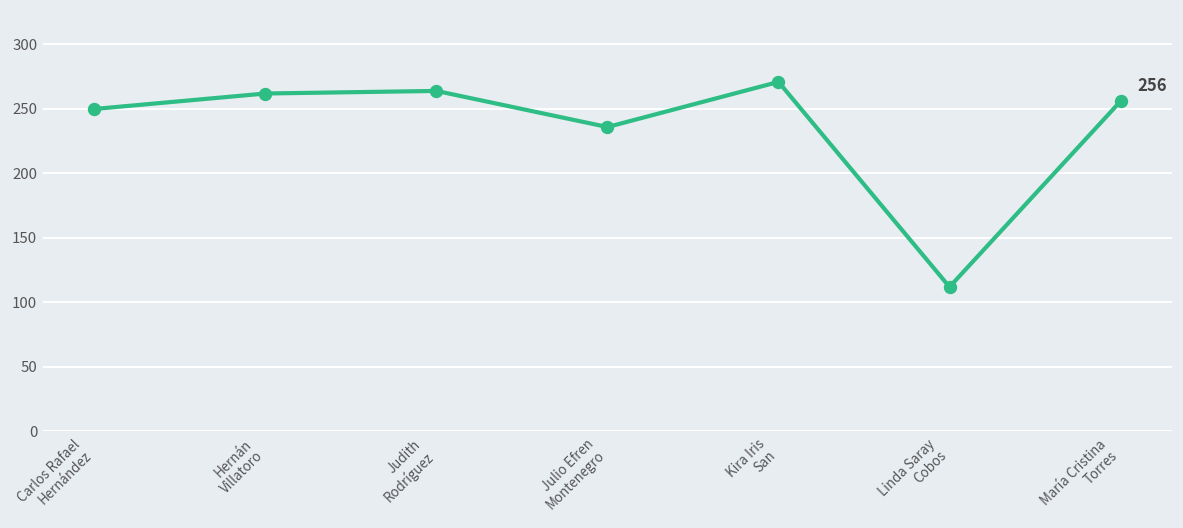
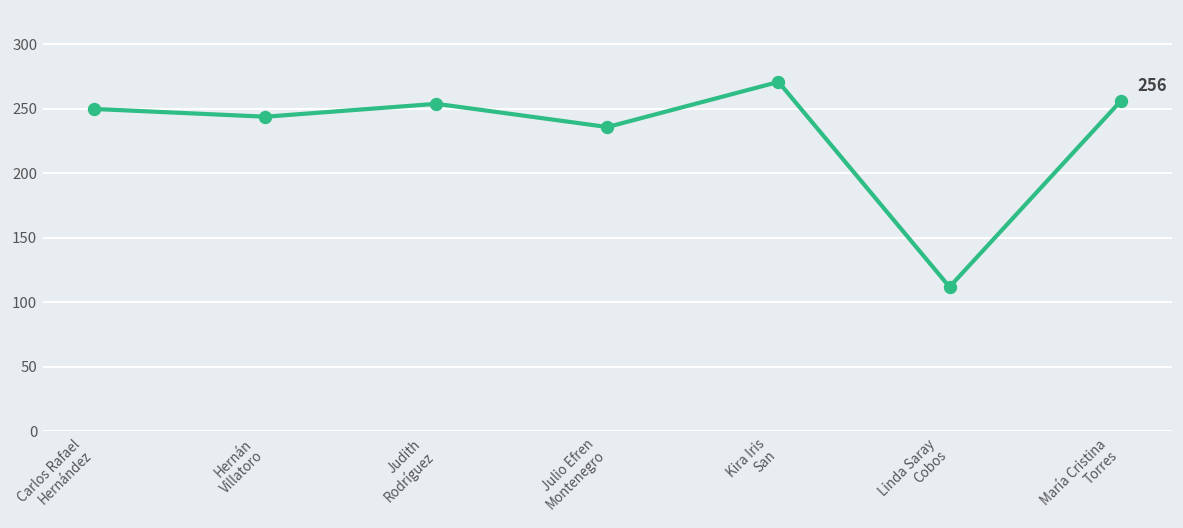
Hernán Villatoro: 262 -> 244
Judith Rodríguez: 264 -> 254
